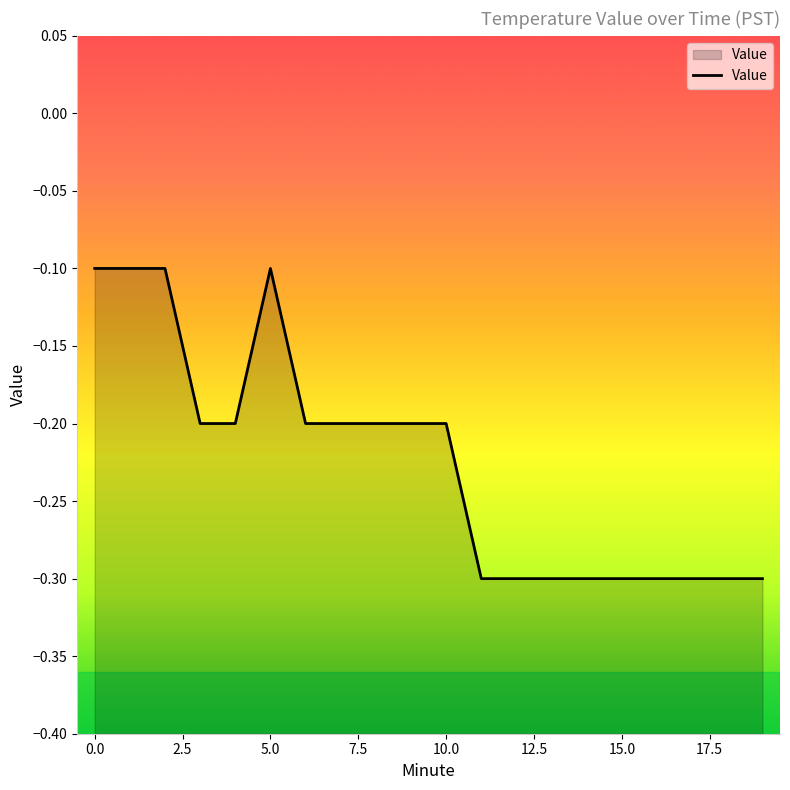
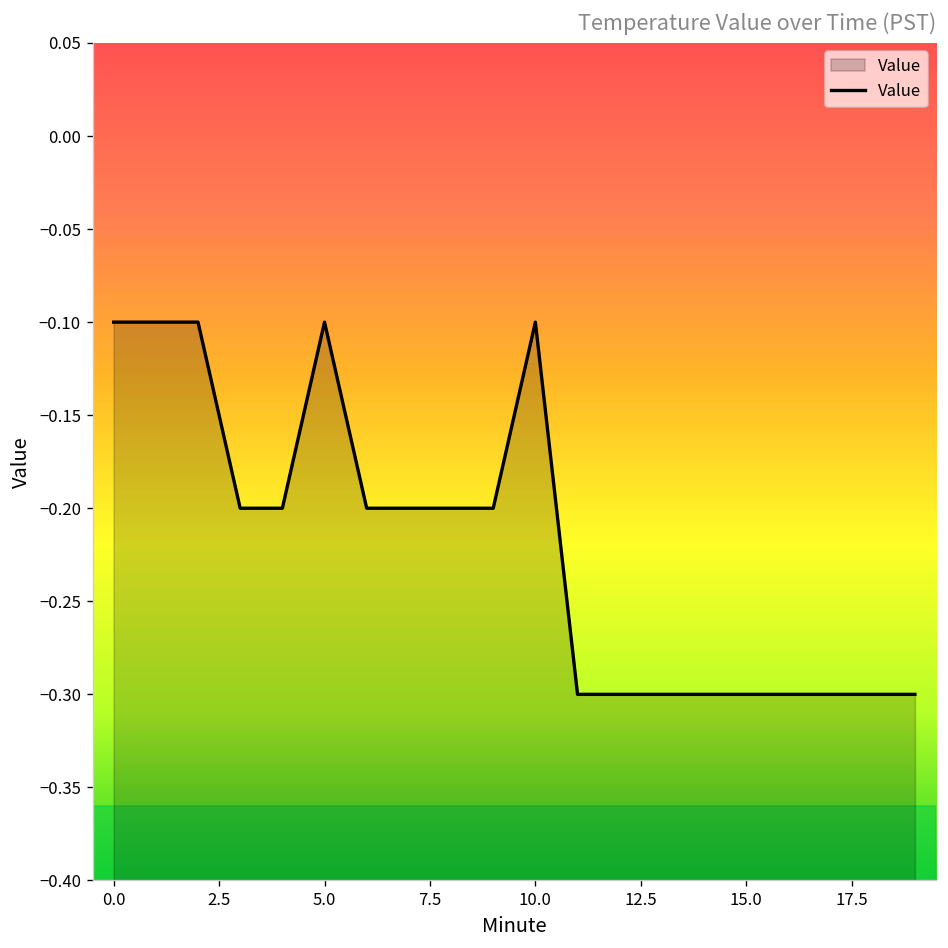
10.0: -0.2 -> -0.1
